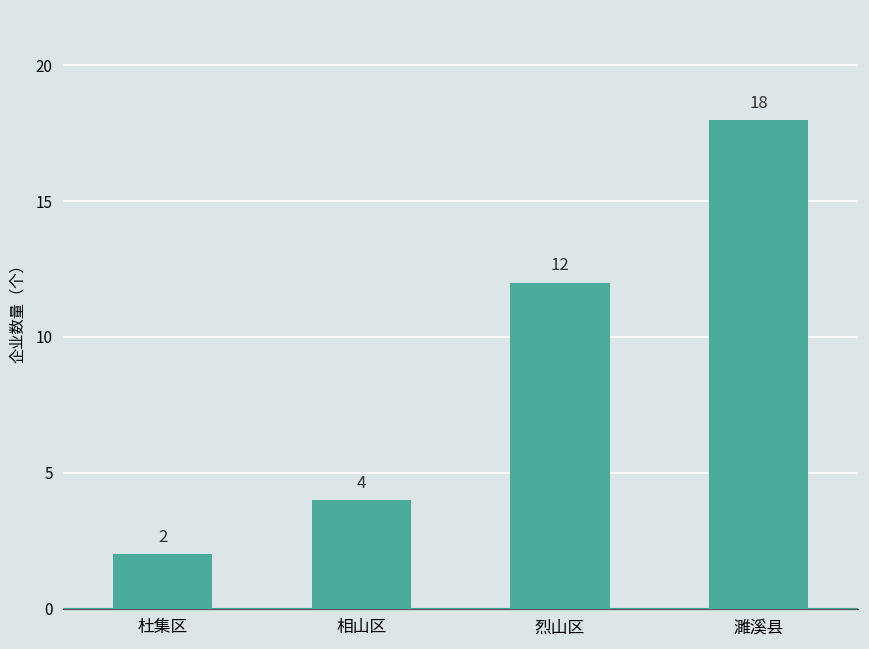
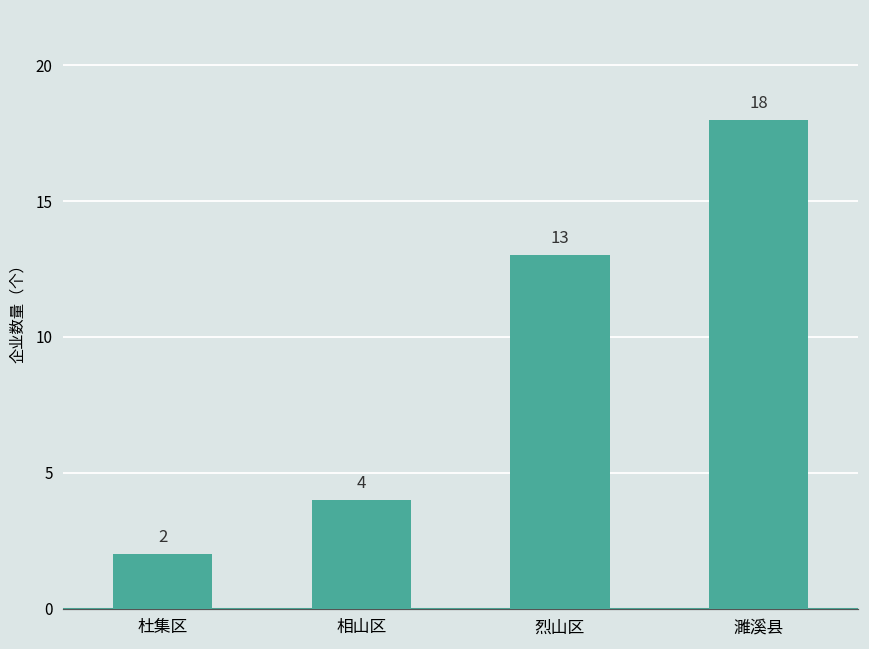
烈山区: 12 -> 13
